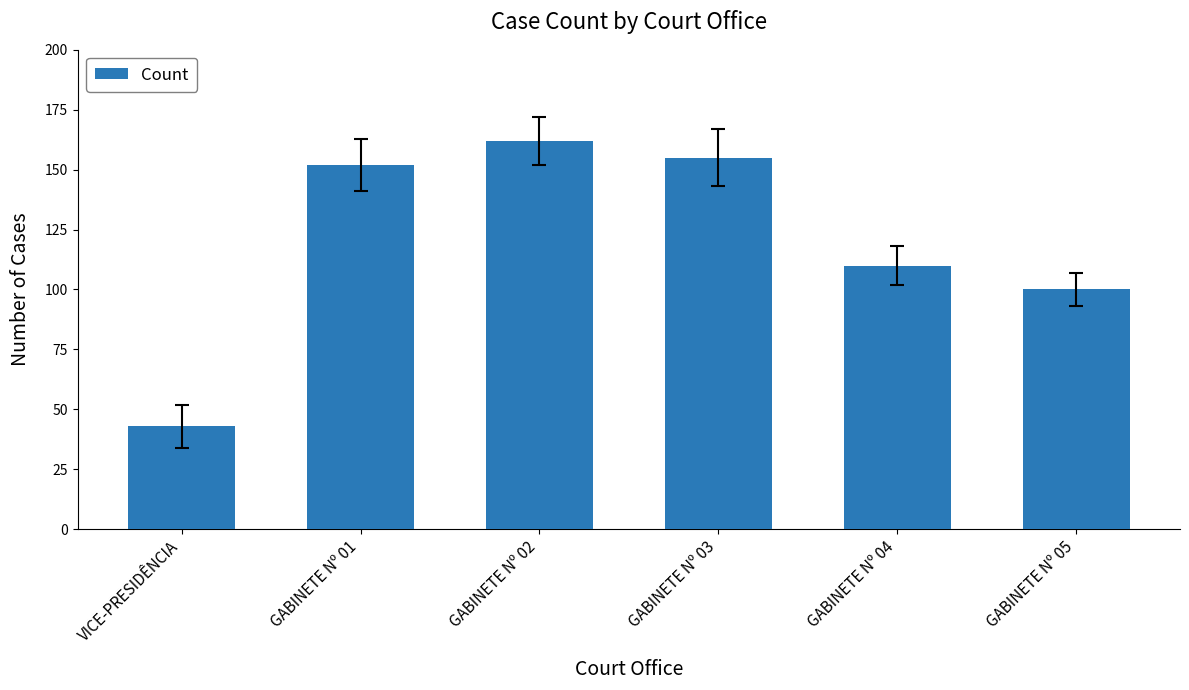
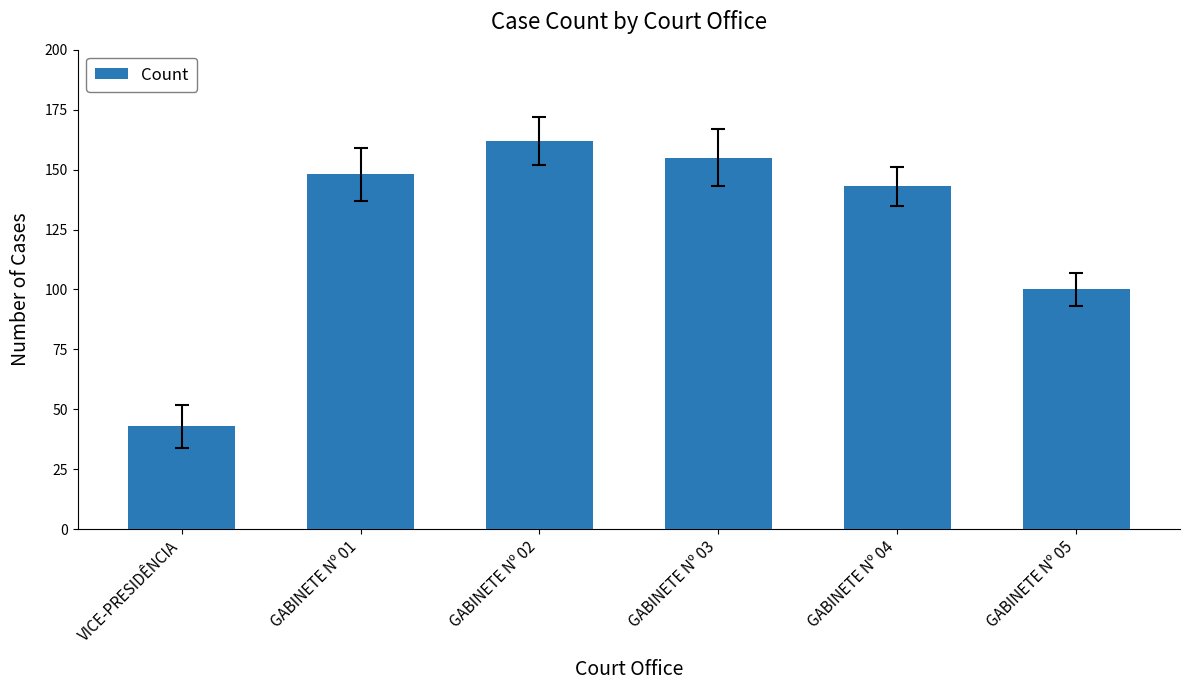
Count, GABINETE Nº 01: 152 -> 148
Count, GABINETE Nº 04: 110 -> 143
